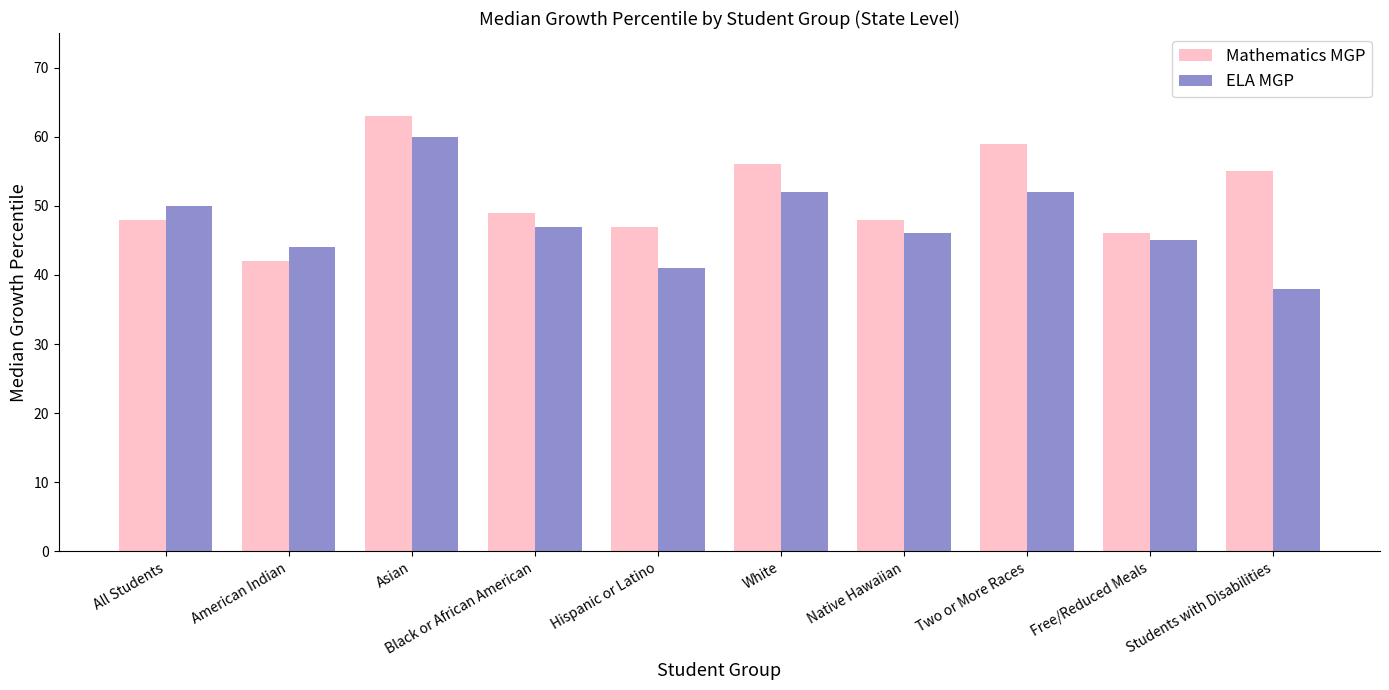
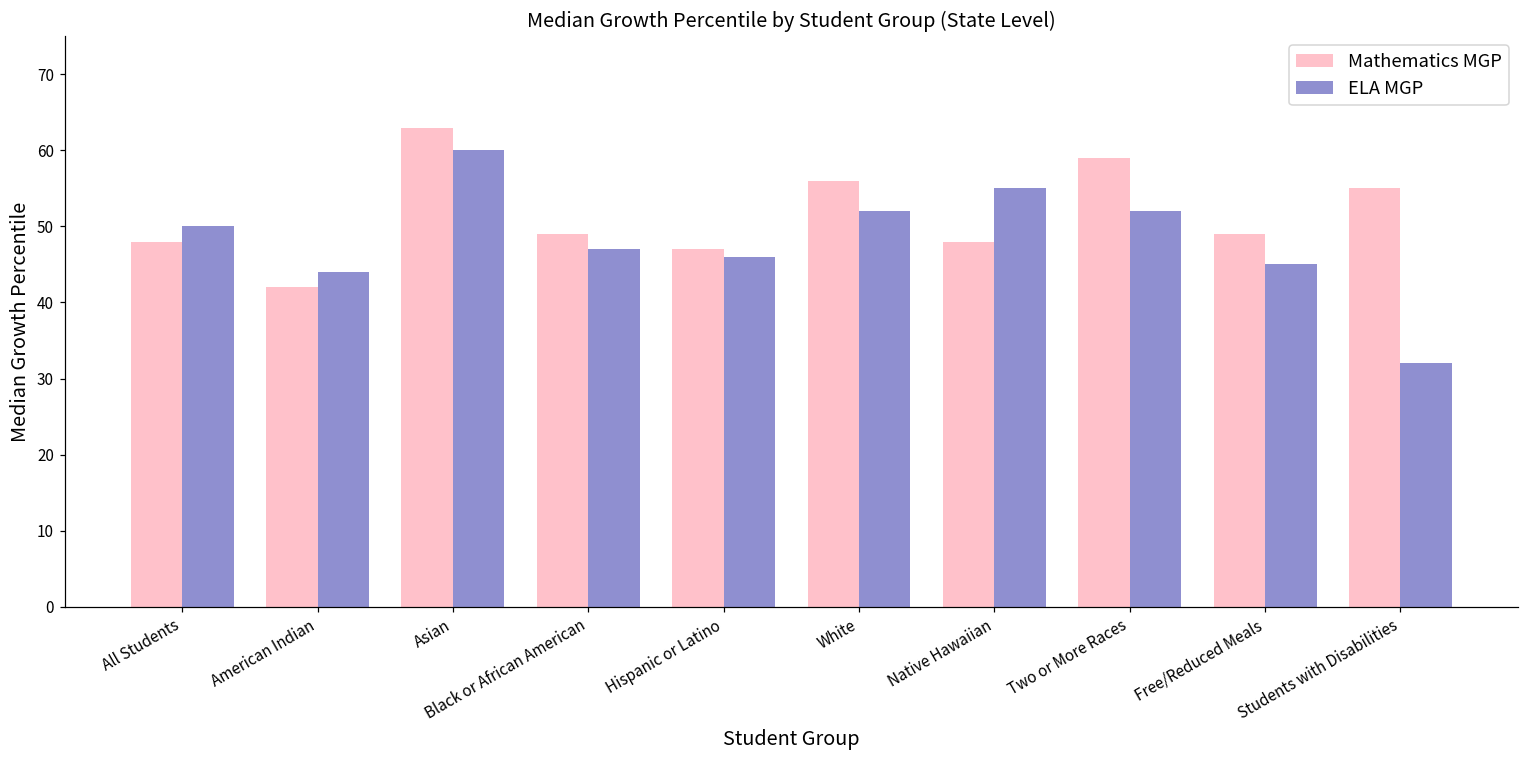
ELA MGP, Hispanic or Latino: 41 -> 46
ELA MGP, Native Hawaiian: 46 -> 55
Mathematics MGP, Free/Reduced Meals: 46 -> 49
ELA MGP, Students with Disabilities: 38 -> 32
